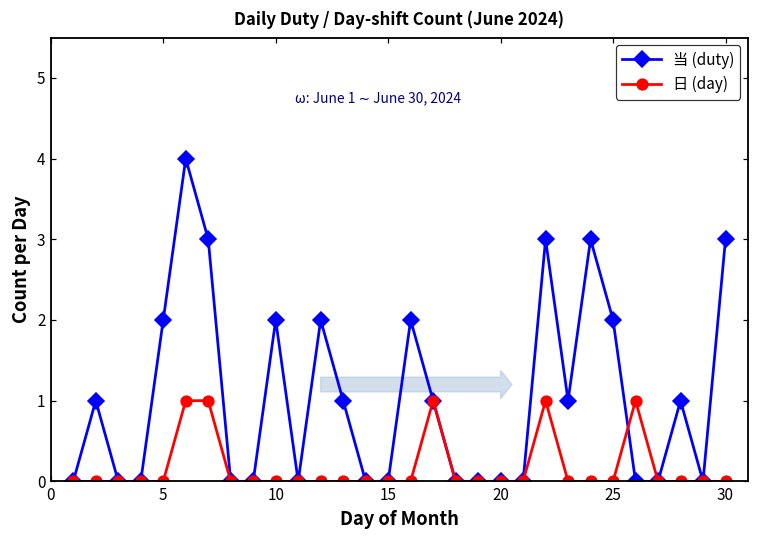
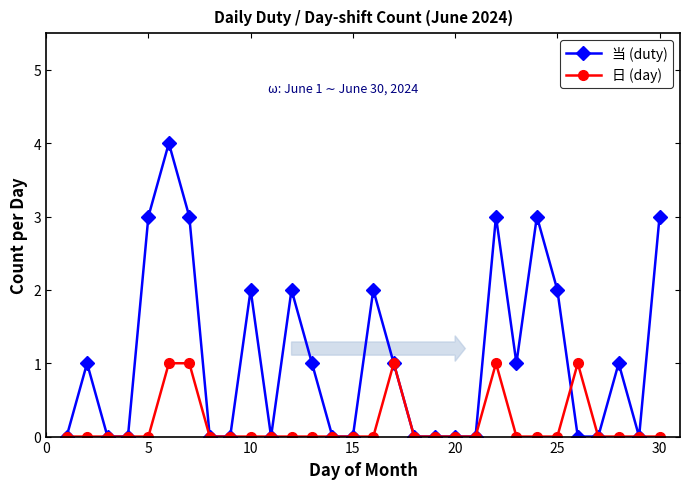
当 (duty), 5: 2 -> 3
